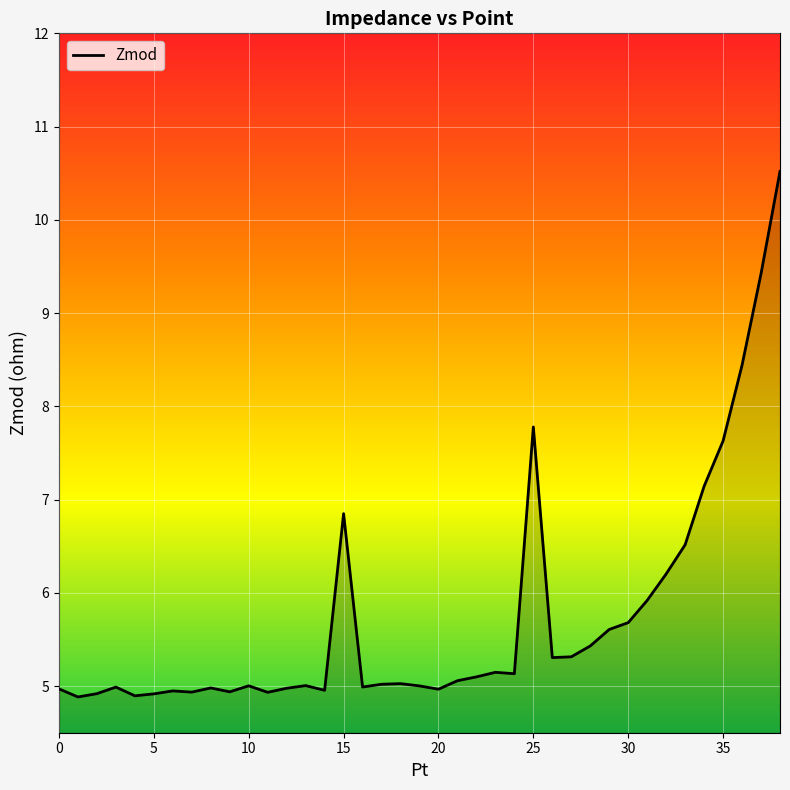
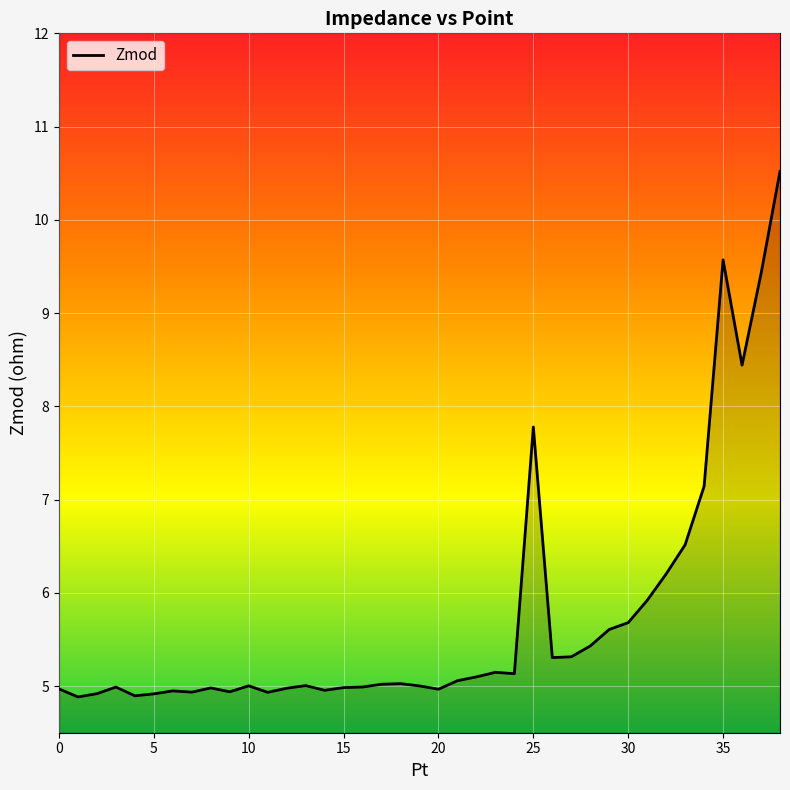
15: 6.8 -> 5.0
35: 7.6 -> 9.6
